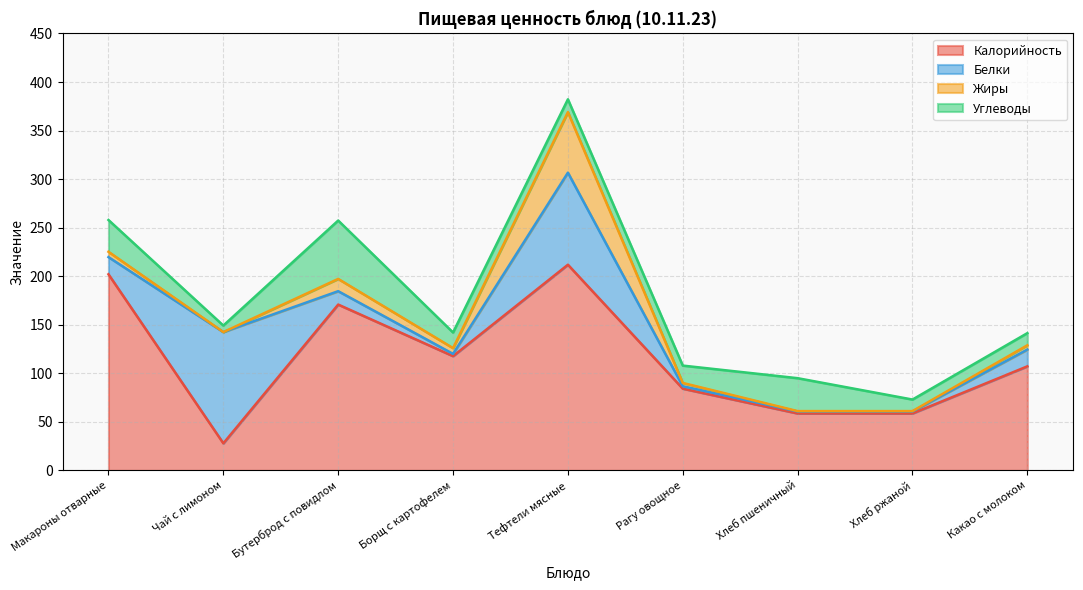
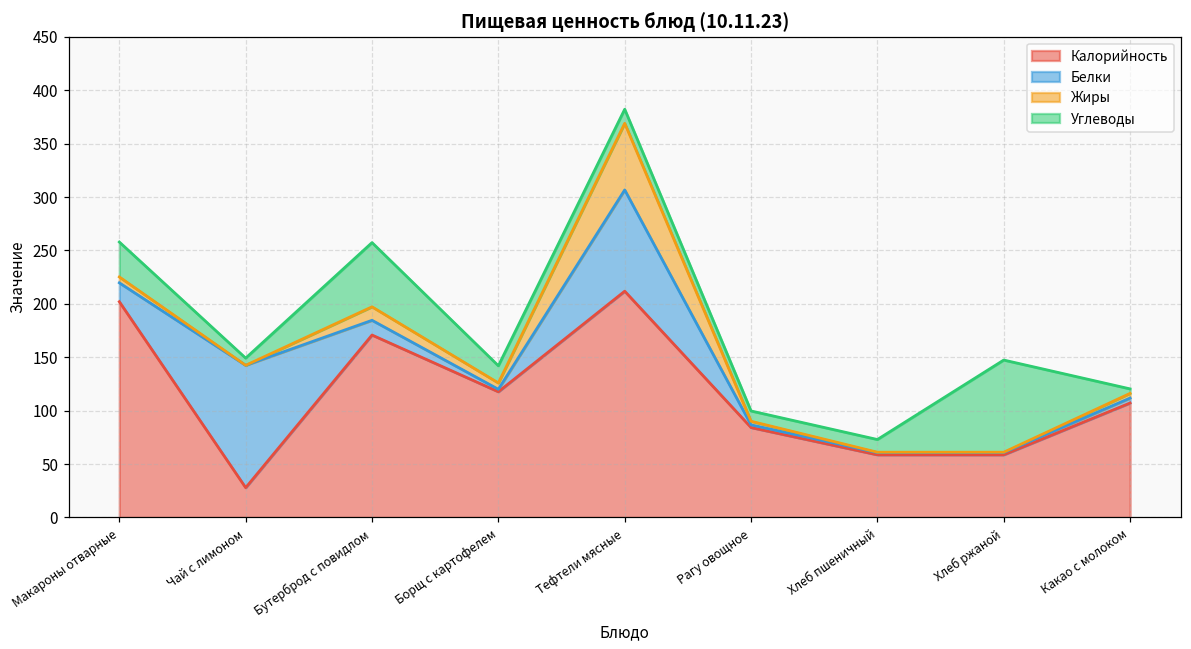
Углеводы, Рагу овощное: 20 -> 10
Углеводы, Хлеб пшеничный: 30 -> 10
Углеводы, Хлеб ржаной: 10 -> 90
Белки, Какао с молоком: 20 -> 0
Углеводы, Какао с молоком: 10 -> 0
